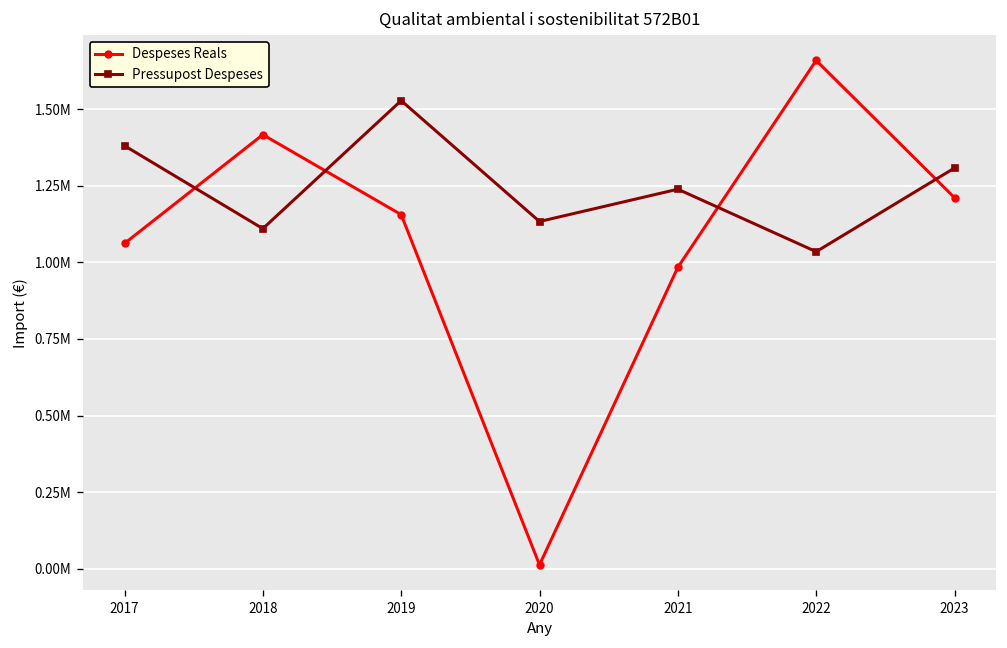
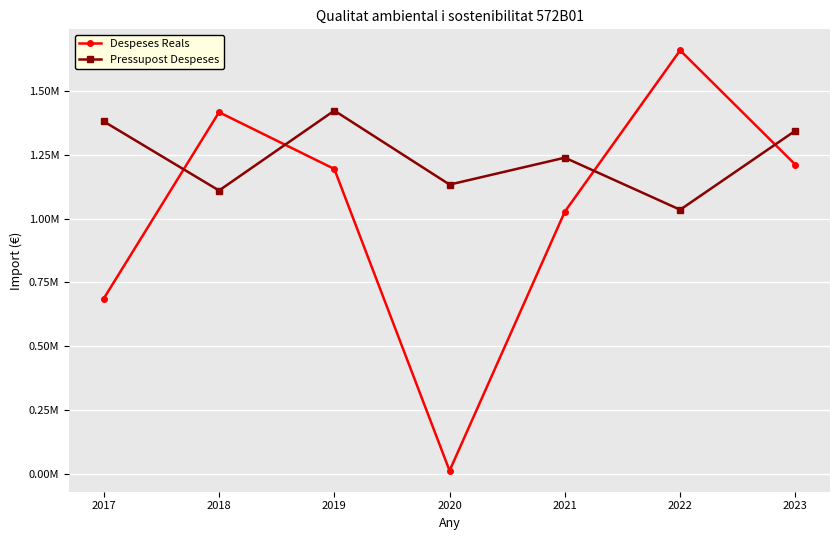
Despeses Reals, 2017: 1060000 -> 690000
Despeses Reals, 2019: 1160000 -> 1190000
Pressupost Despeses, 2019: 1530000 -> 1420000
Despeses Reals, 2021: 980000 -> 1030000
Pressupost Despeses, 2023: 1310000 -> 1340000
